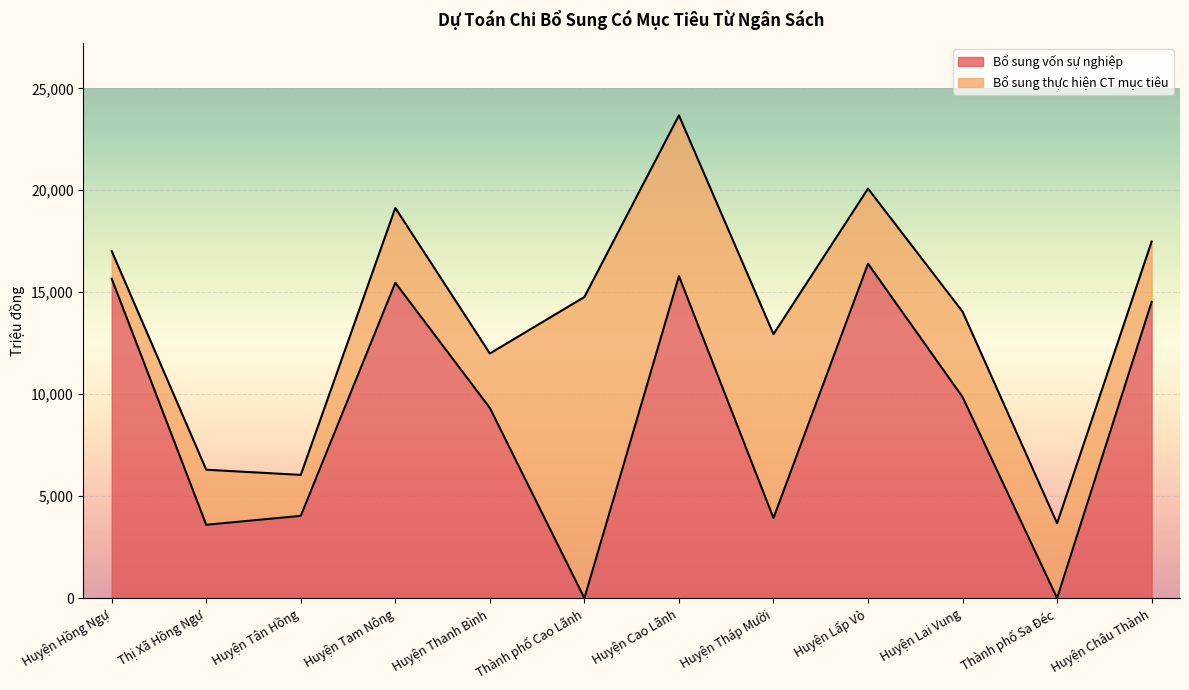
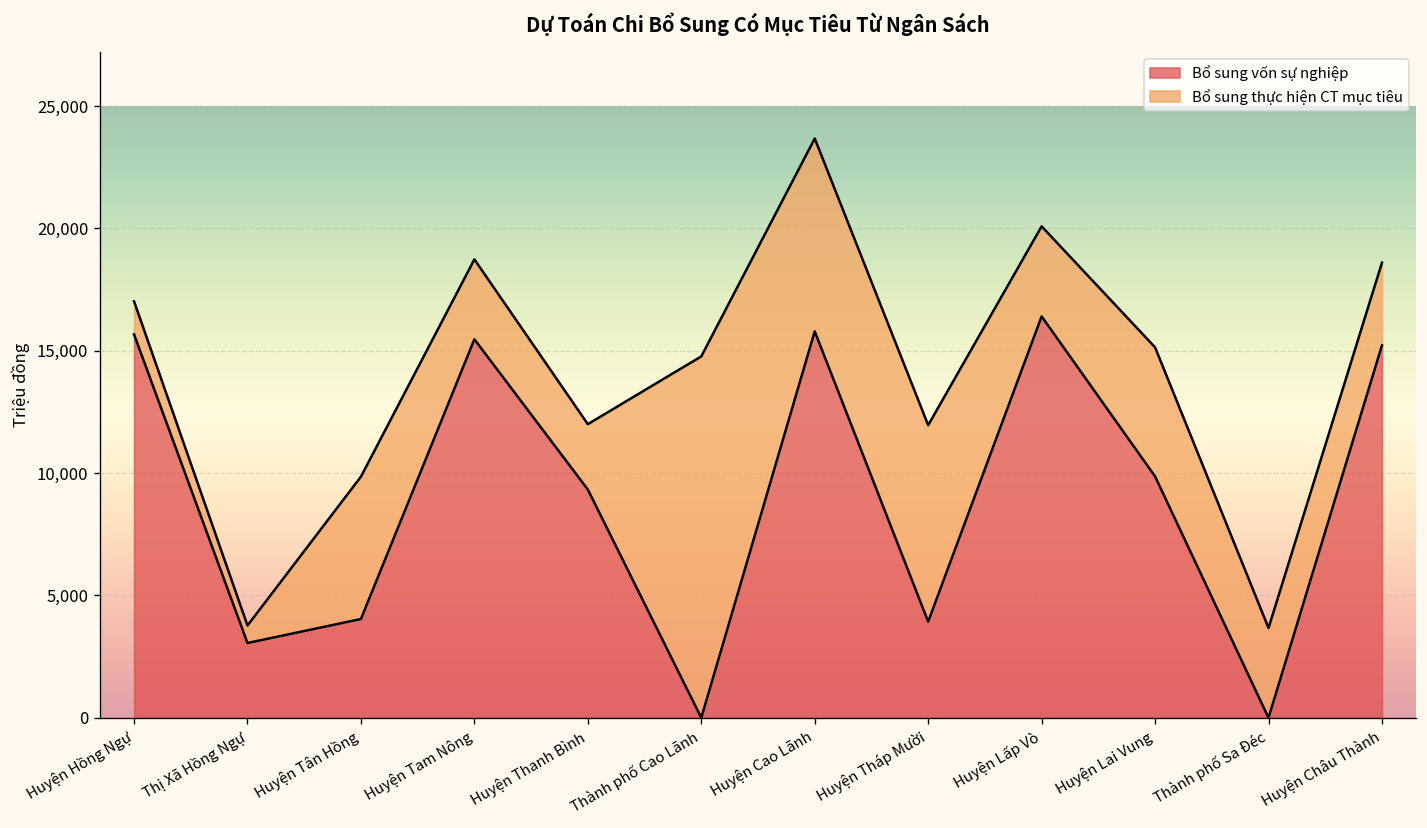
Bổ sung vốn sự nghiệp, Thị Xã Hồng Ngự: 3,600 -> 3,100
Bổ sung thực hiện CT mục tiêu, Thị Xã Hồng Ngự: 2,700 -> 700
Bổ sung thực hiện CT mục tiêu, Huyện Tân Hồng: 2,000 -> 5,800
Bổ sung thực hiện CT mục tiêu, Huyện Tam Nông: 3,700 -> 3,300
Bổ sung thực hiện CT mục tiêu, Huyện Tháp Mười: 9,000 -> 8,000
Bổ sung thực hiện CT mục tiêu, Huyện Lai Vung: 4,200 -> 5,300
Bổ sung vốn sự nghiệp, Huyện Châu Thành: 14,500 -> 15,200
Bổ sung thực hiện CT mục tiêu, Huyện Châu Thành: 3,000 -> 3,400
